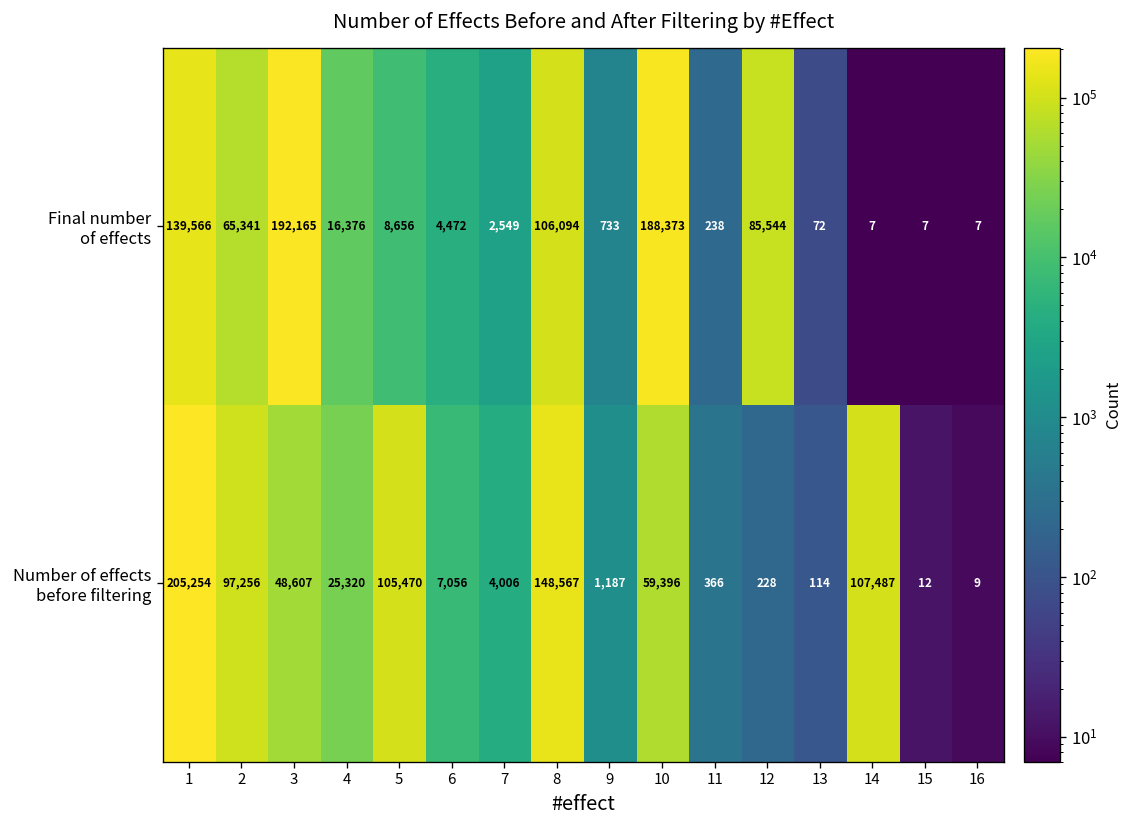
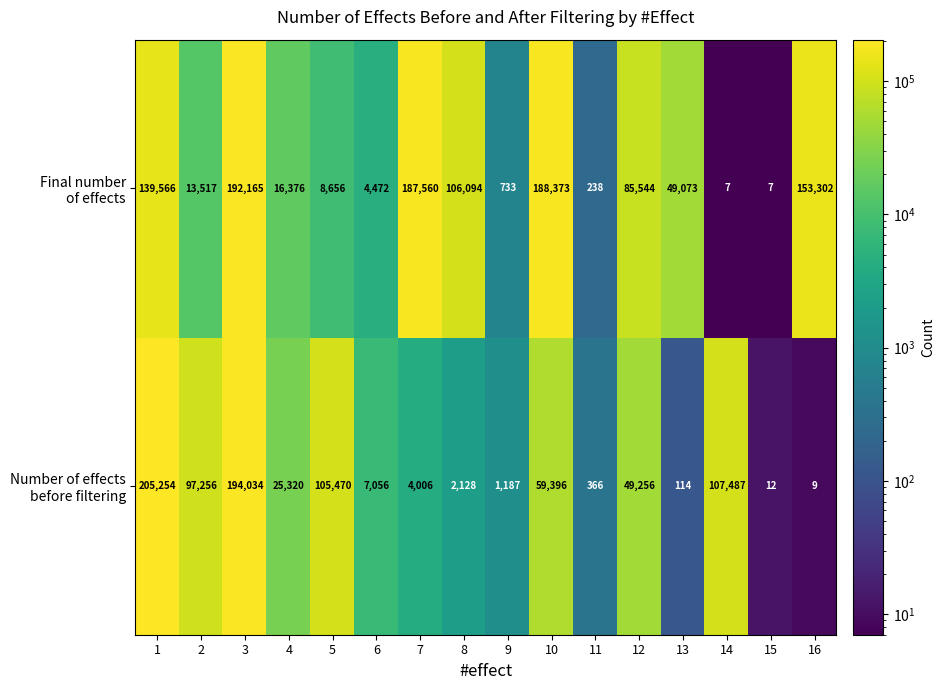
Final number of effects, 2: 65,341 -> 13,517
Final number of effects, 7: 2,549 -> 187,560
Final number of effects, 13: 72 -> 49,073
Final number of effects, 16: 7 -> 153,302
Number of effects before filtering, 3: 48,607 -> 194,034
Number of effects before filtering, 8: 148,567 -> 2,128
Number of effects before filtering, 12: 228 -> 49,256
